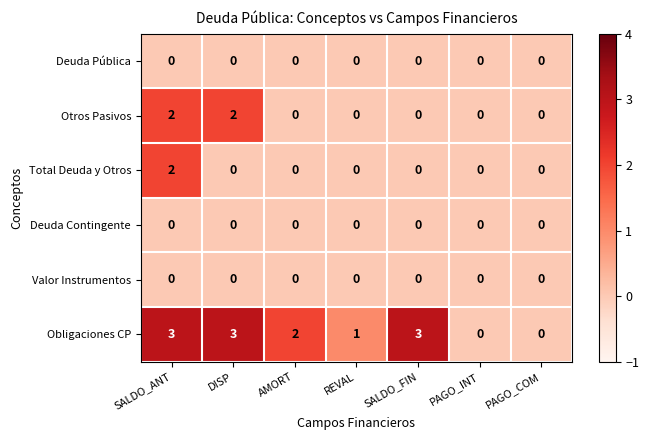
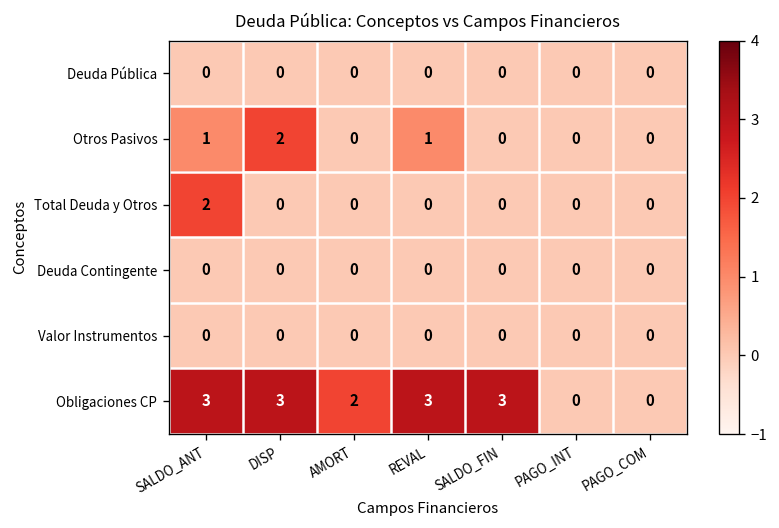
Otros Pasivos, SALDO_ANT: 2 -> 1
Otros Pasivos, REVAL: 0 -> 1
Obligaciones CP, REVAL: 1 -> 3
